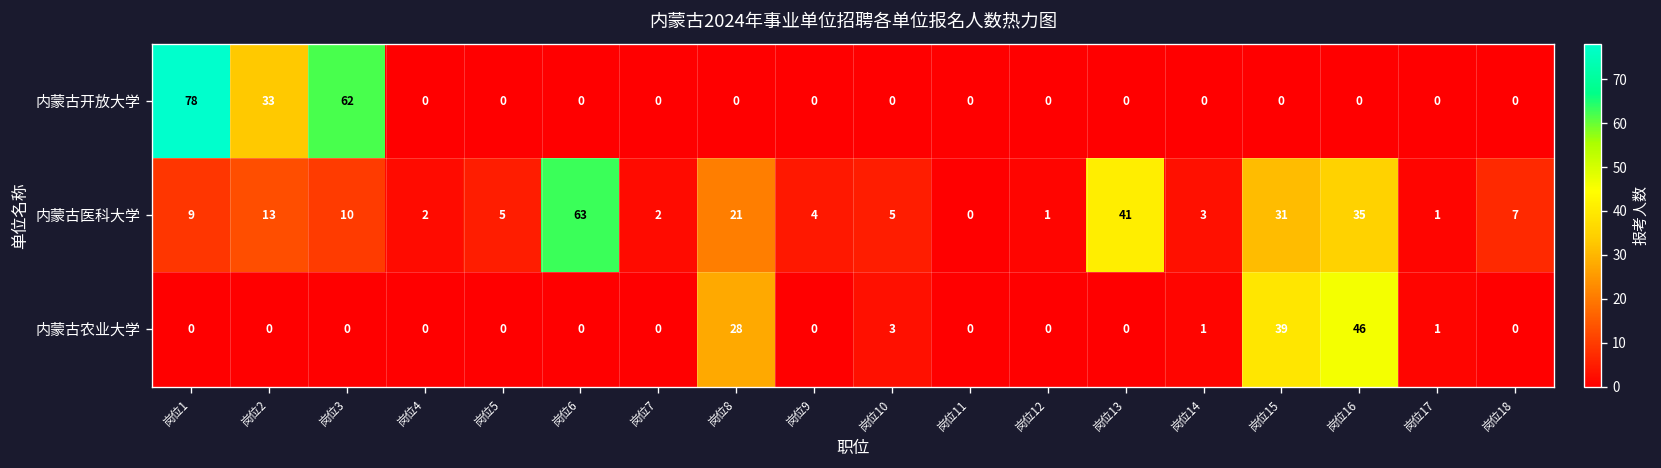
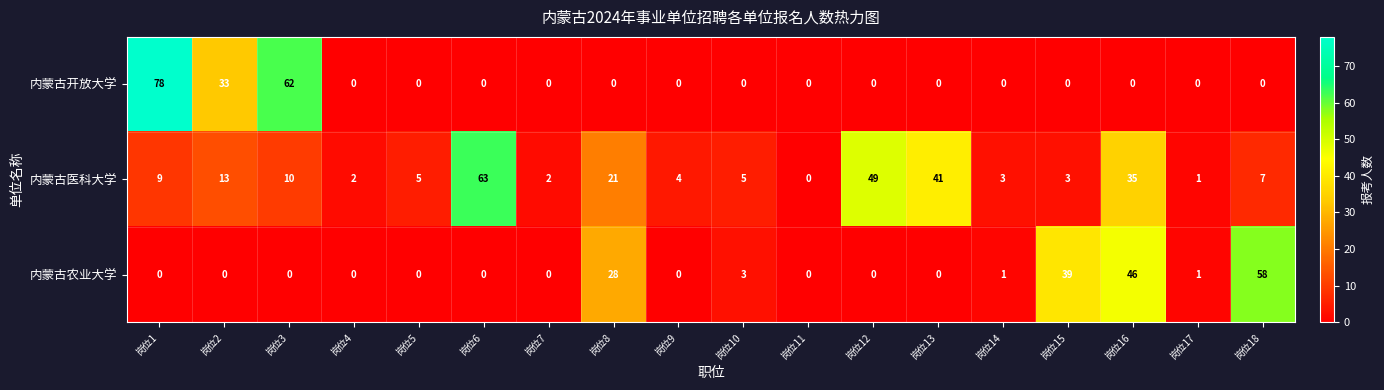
内蒙古医科大学, 岗位12: 1 -> 49
内蒙古医科大学, 岗位15: 31 -> 3
内蒙古农业大学, 岗位18: 0 -> 58
